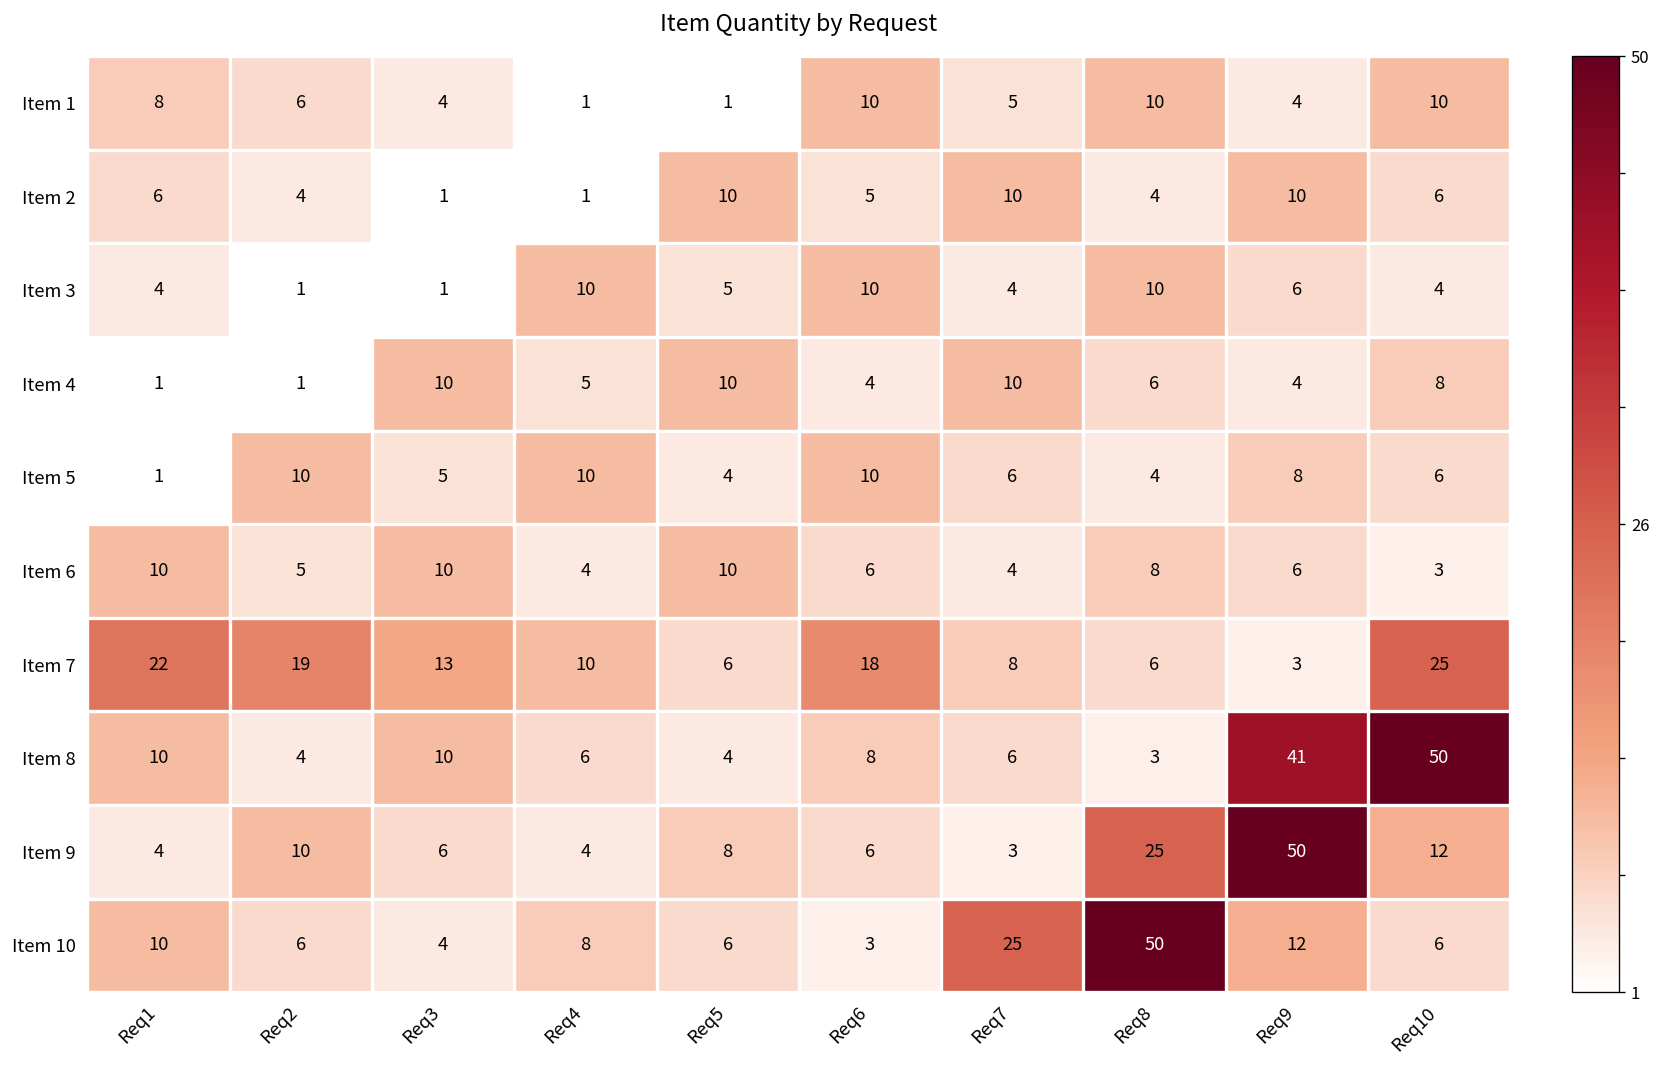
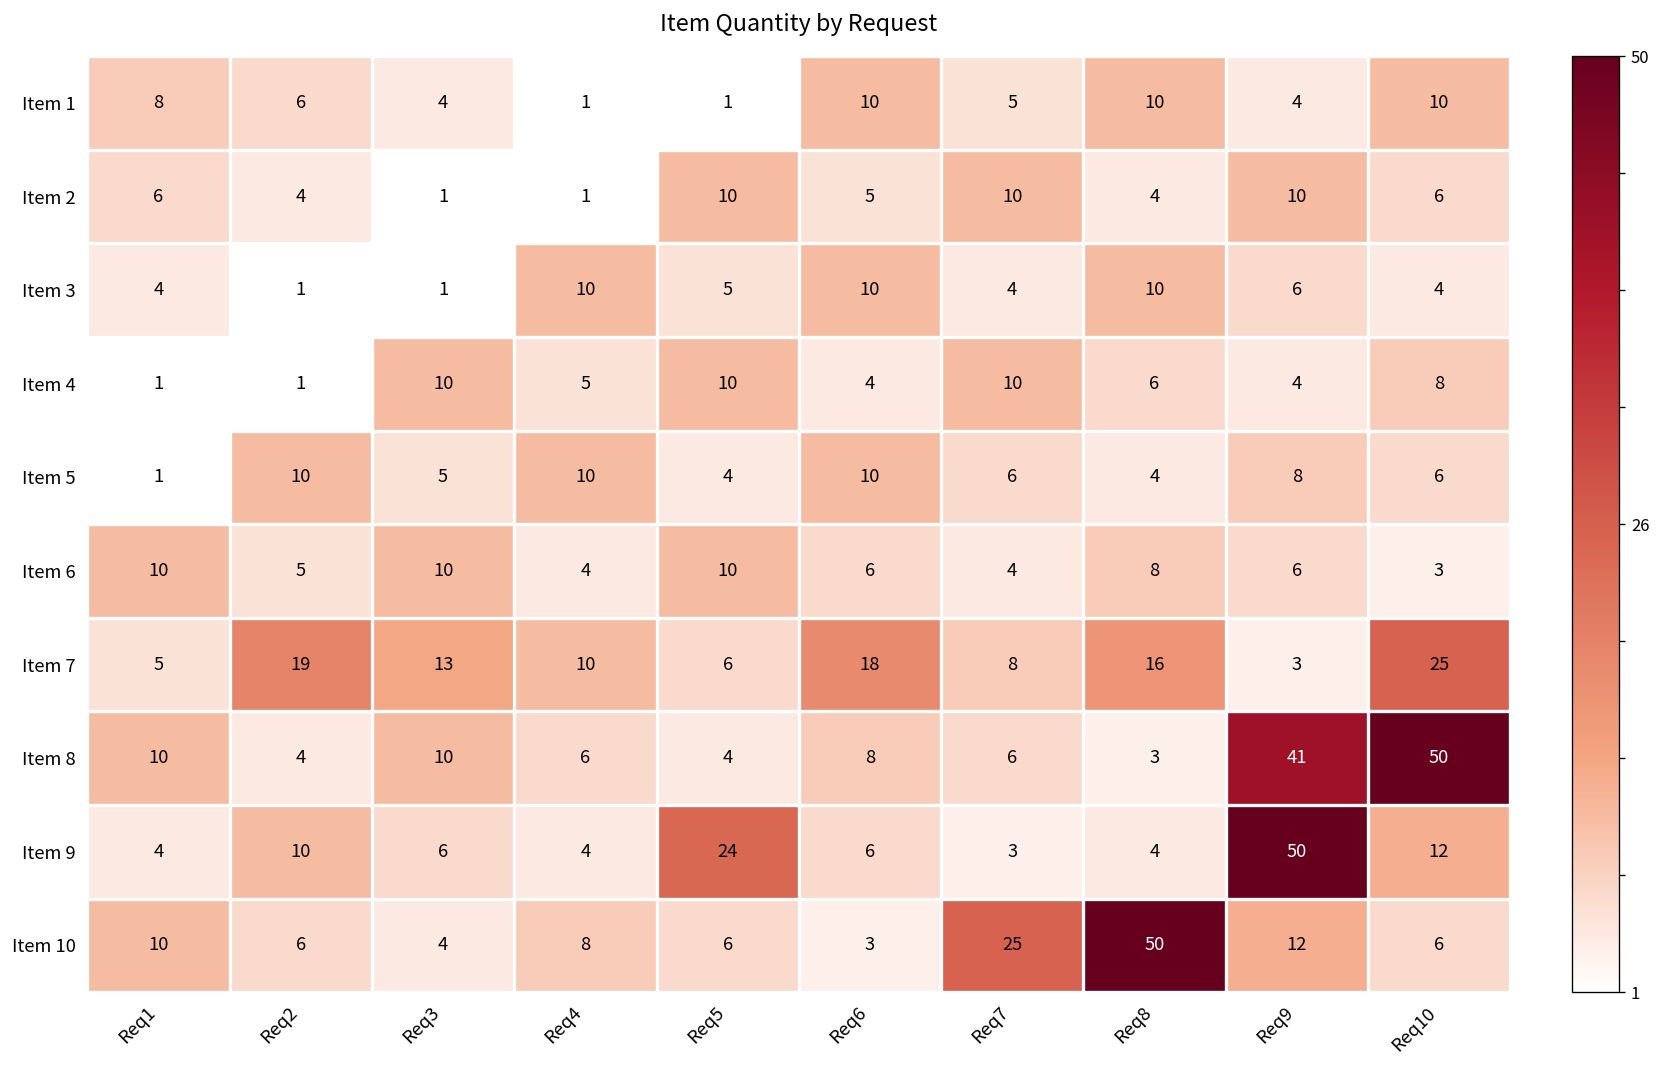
Item 7, Req1: 22 -> 5
Item 7, Req8: 6 -> 16
Item 9, Req5: 8 -> 24
Item 9, Req8: 25 -> 4
